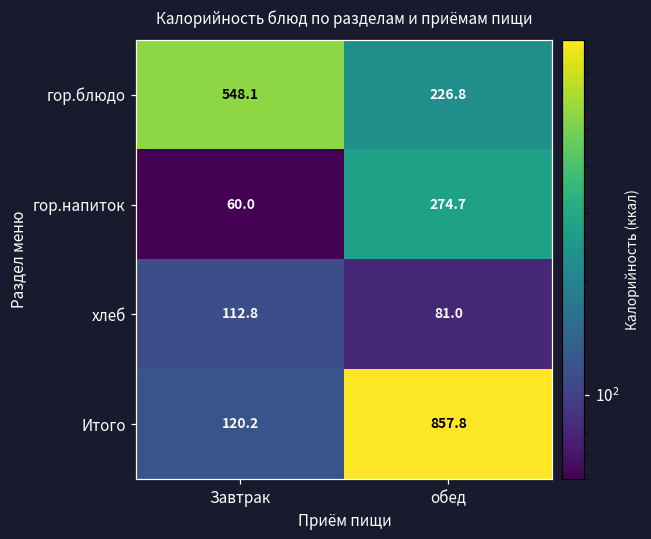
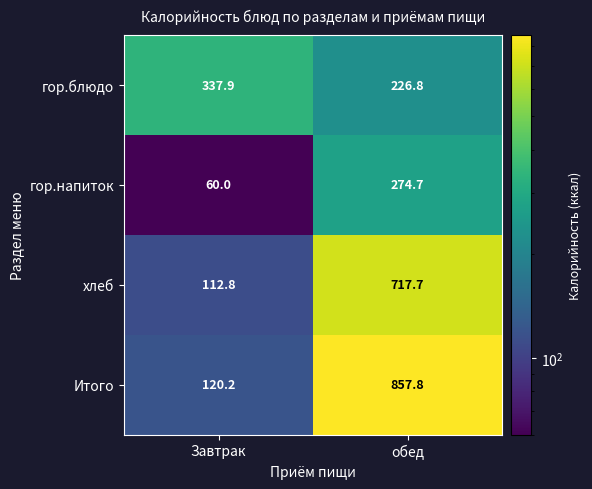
гор.блюдо, Завтрак: 548.1 -> 337.9
хлеб, обед: 81.0 -> 717.7
